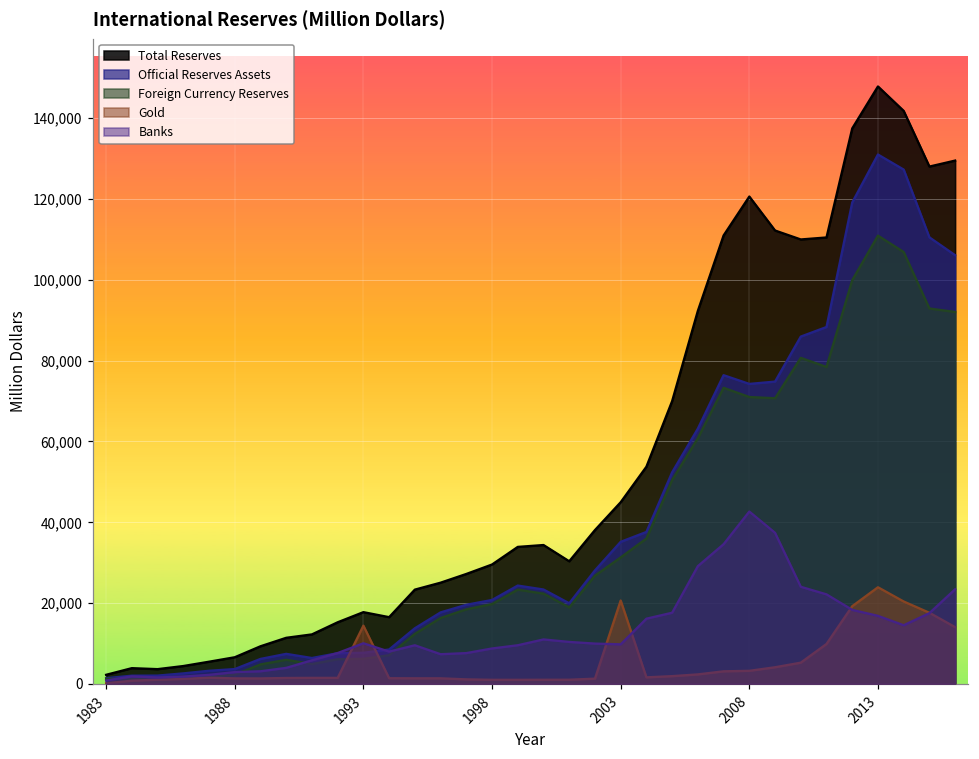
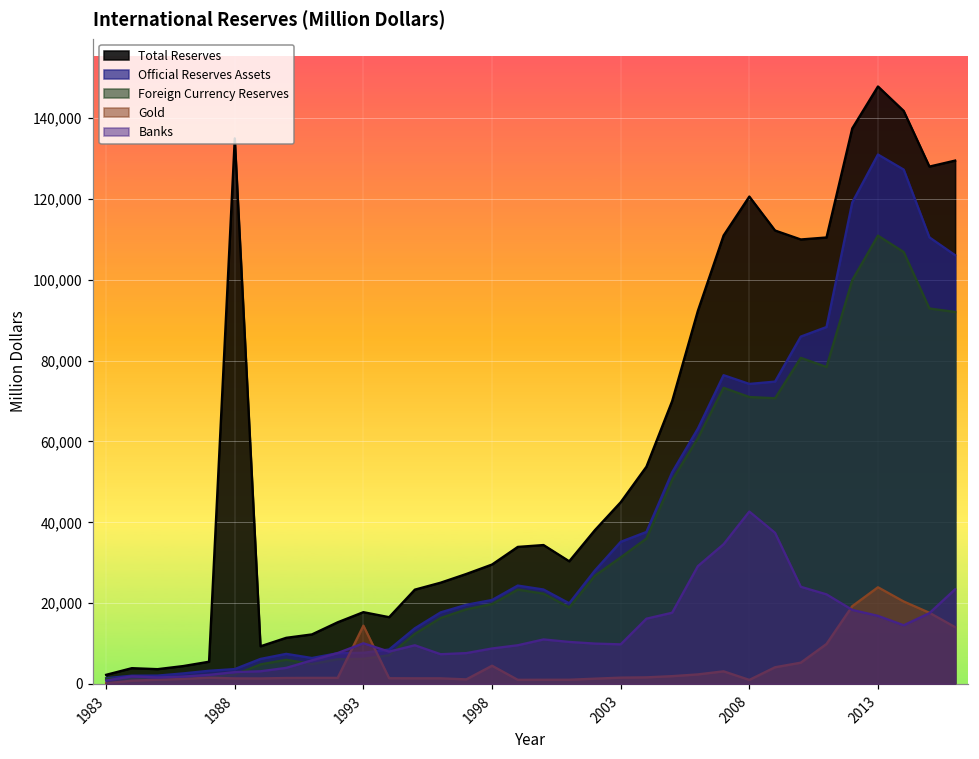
Total Reserves, 1988: 7,000 -> 135,000
Gold, 1998: 1,000 -> 5,000
Gold, 2003: 21,000 -> 2,000
Gold, 2008: 3,000 -> 1,000
